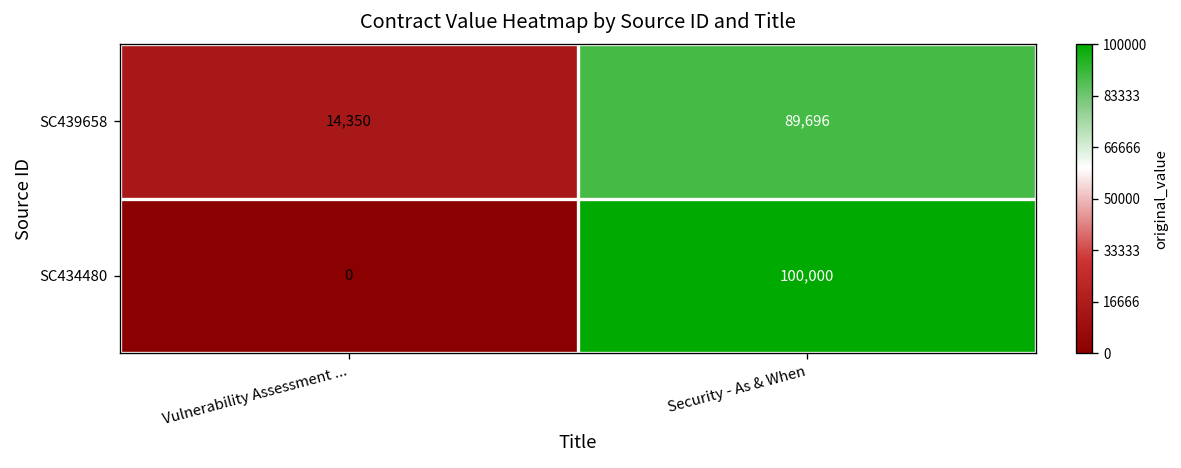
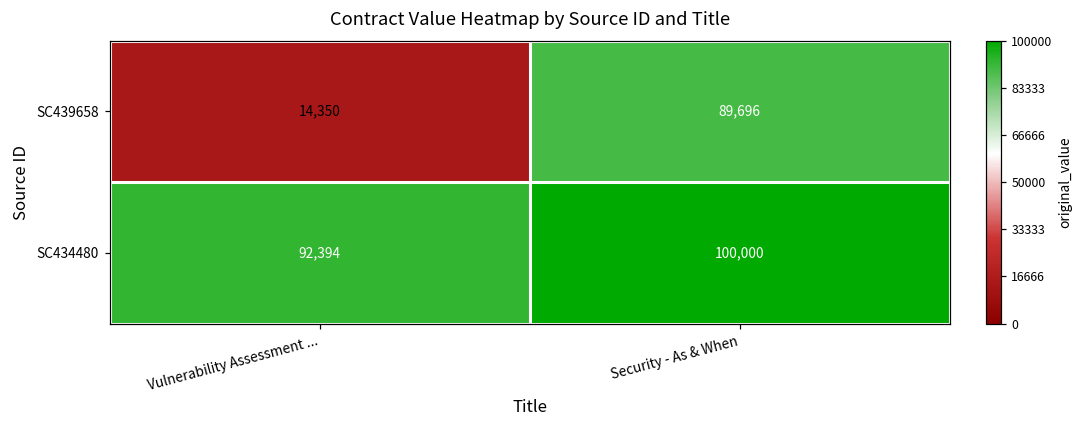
SC434480, Vulnerability Assessment ...: 0 -> 92,394
